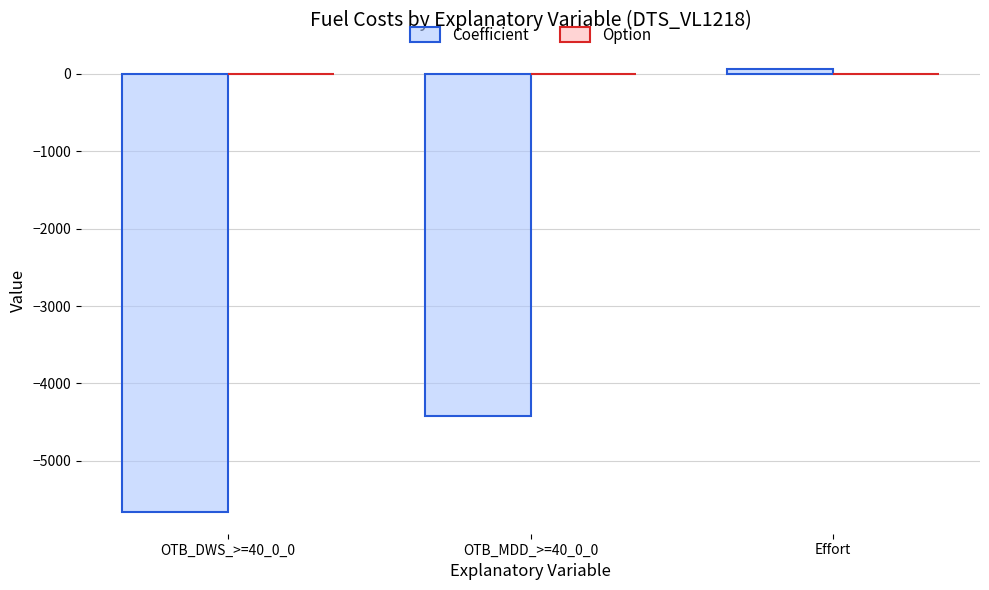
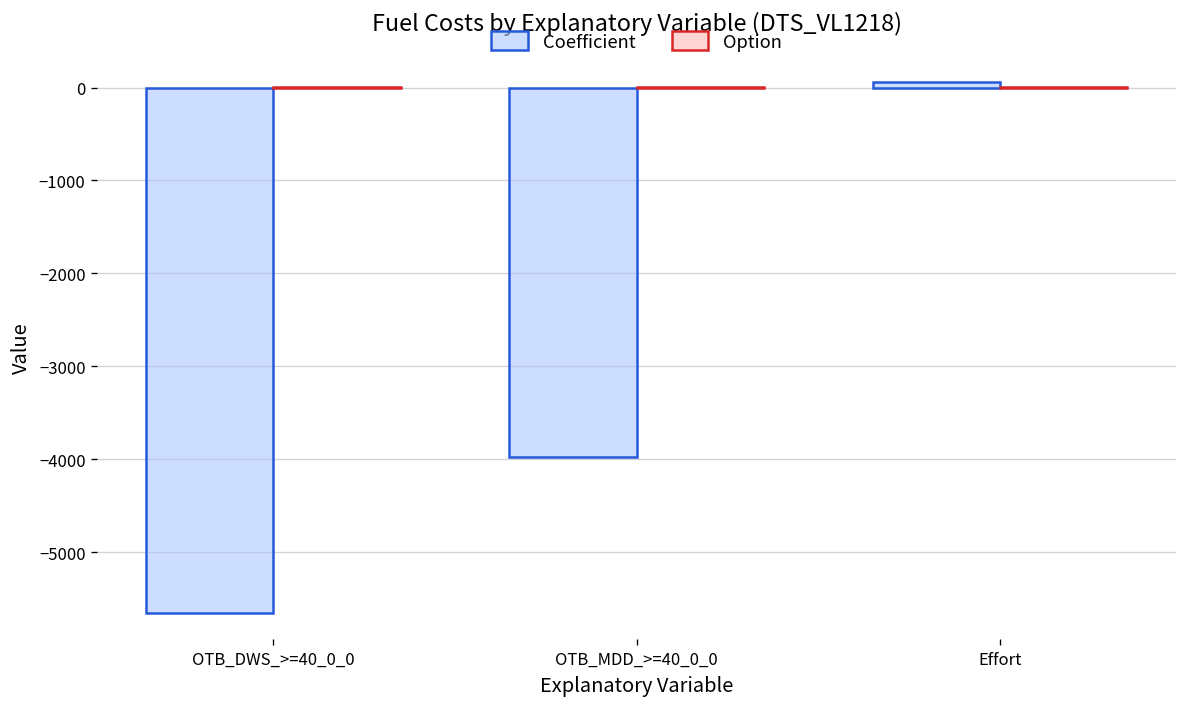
Coefficient, OTB_MDD_>=40_0_0: -4400 -> -4000
